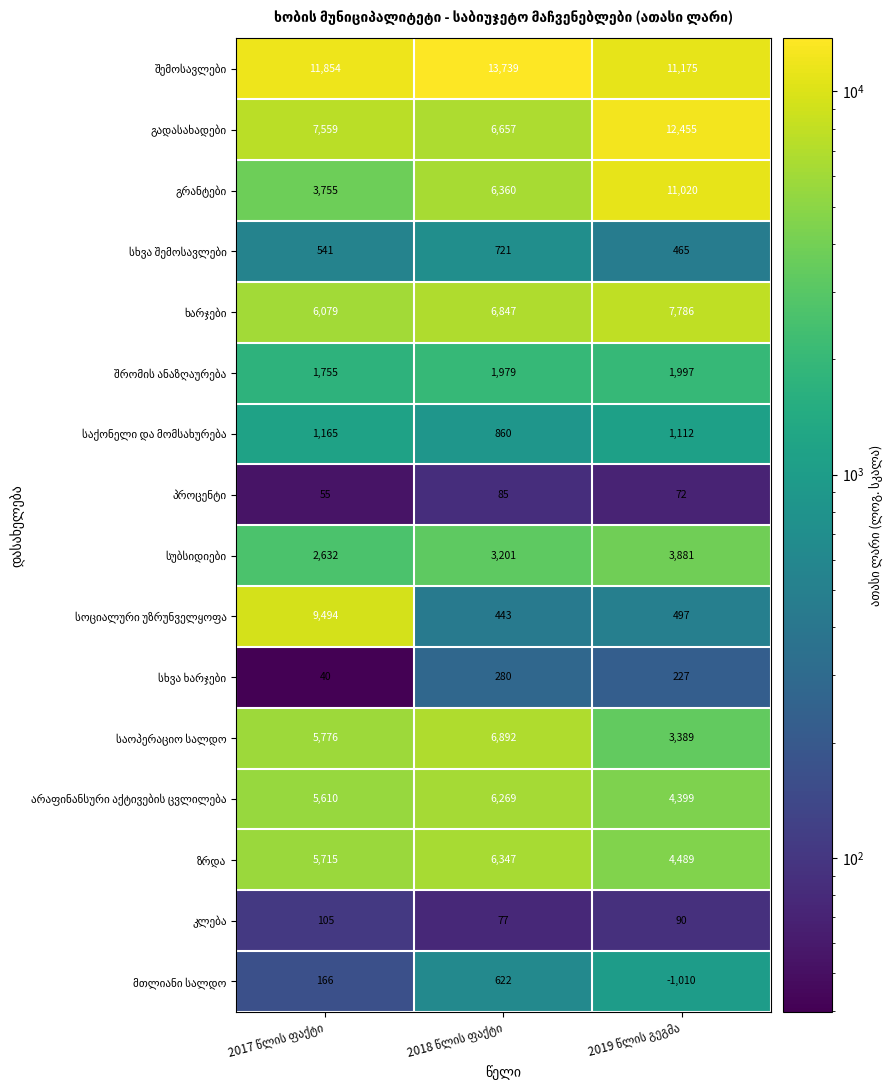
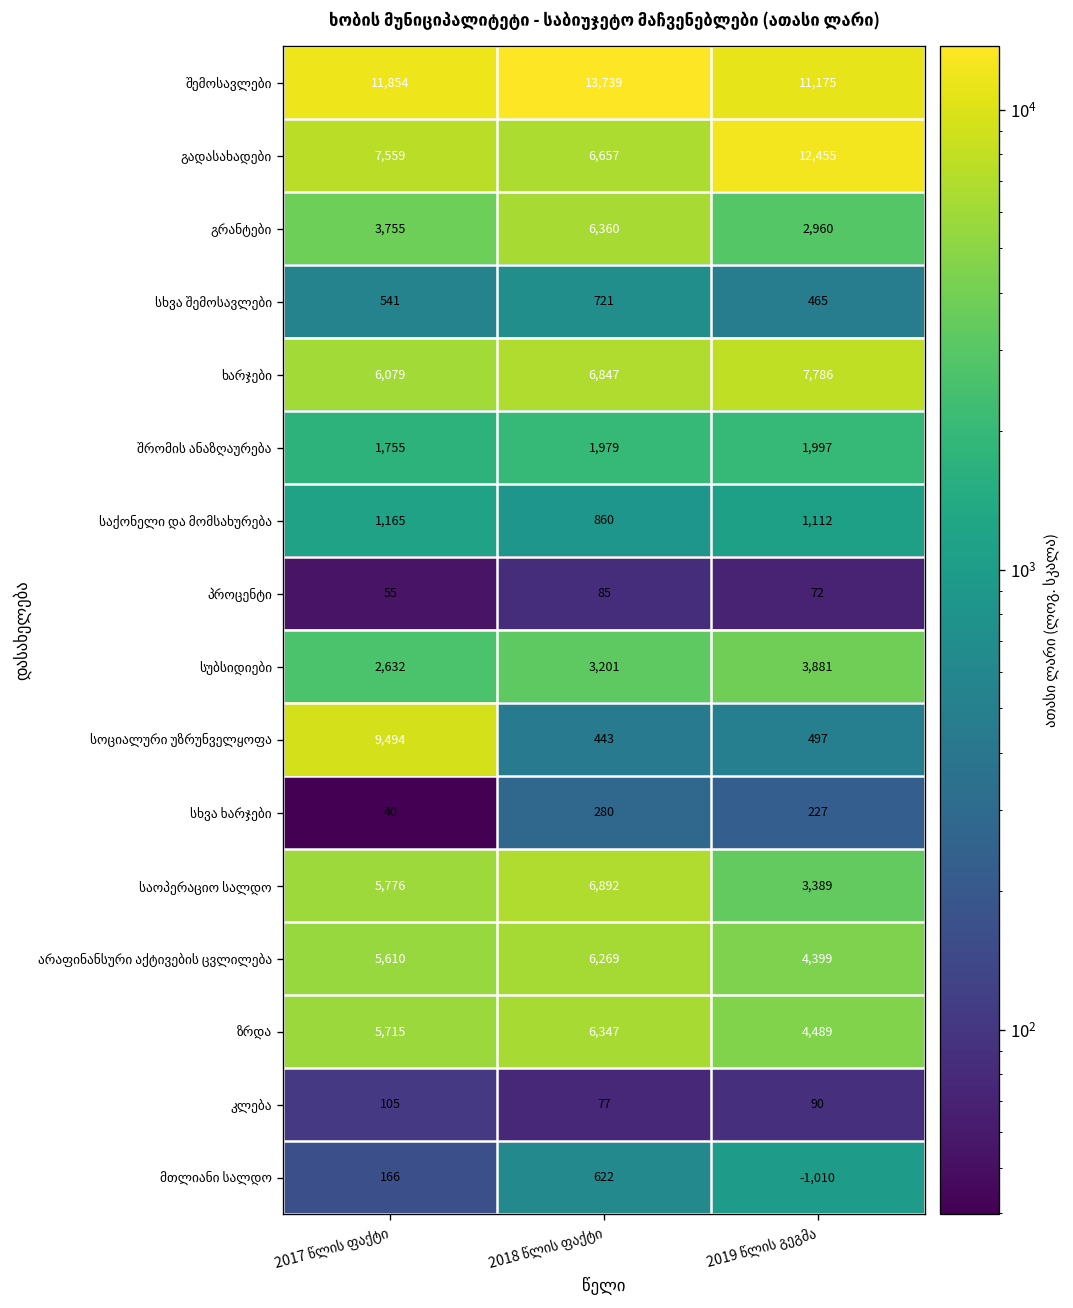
გრანტები, 2019 წლის გეგმა: 11,020 -> 2,960
